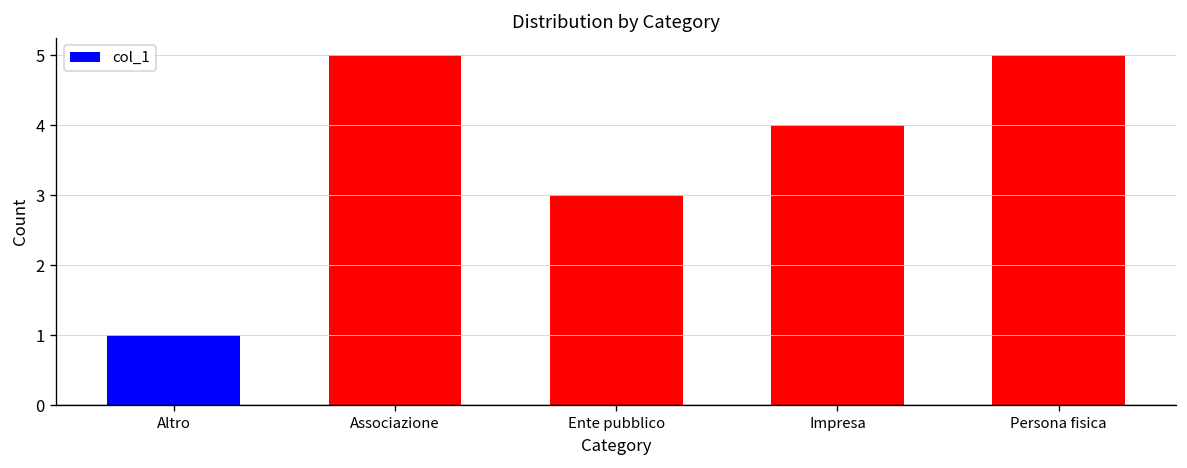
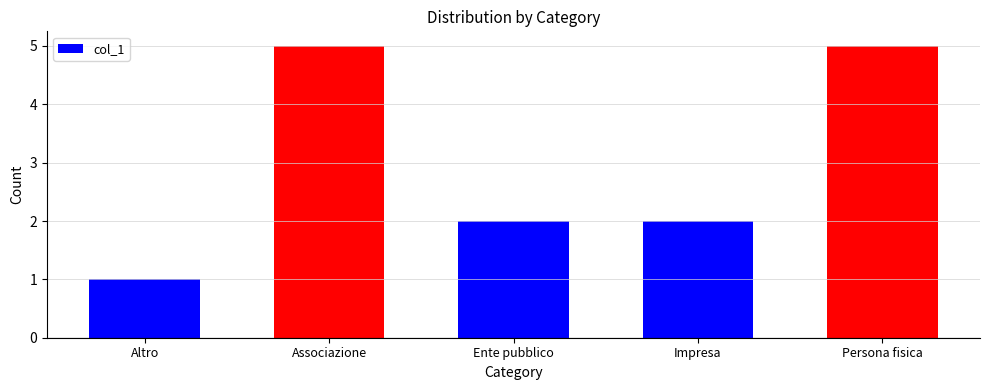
Ente pubblico: 3 -> 2
Impresa: 4 -> 2
